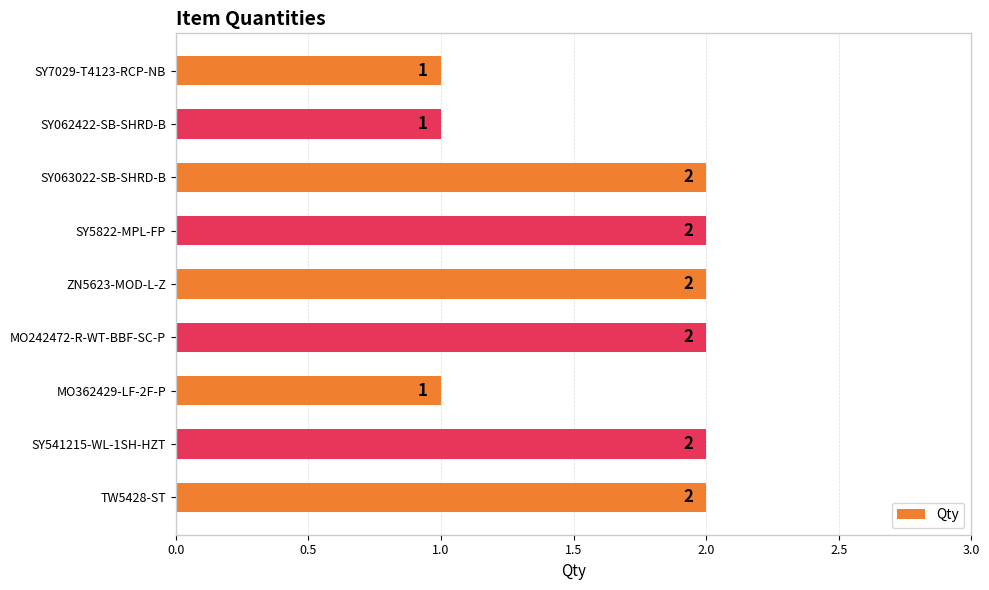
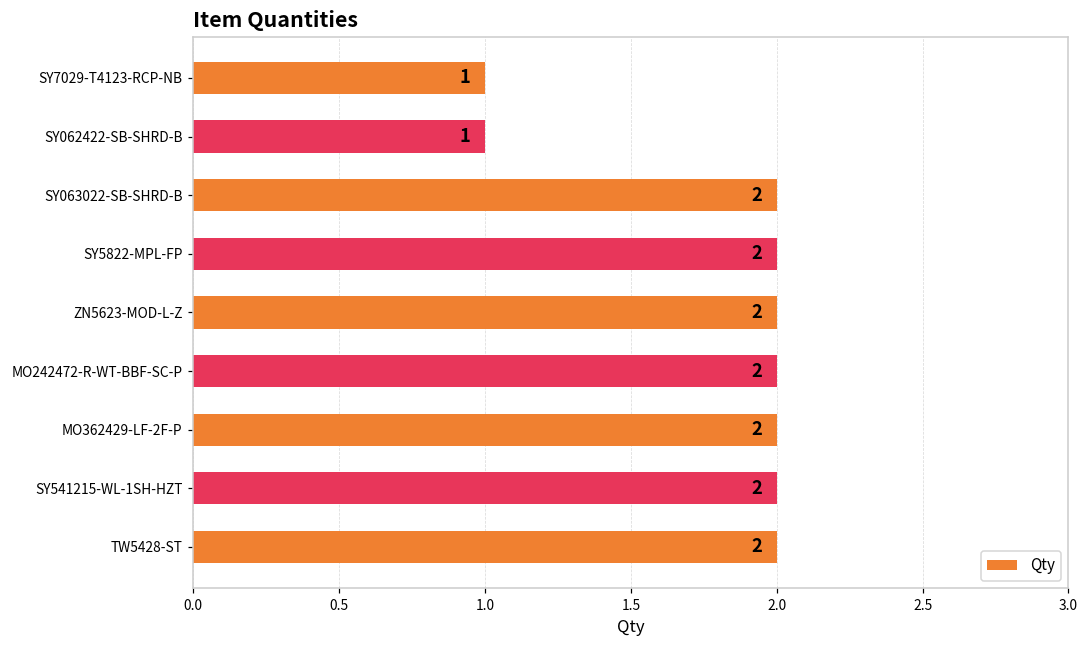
MO362429-LF-2F-P: 1 -> 2
